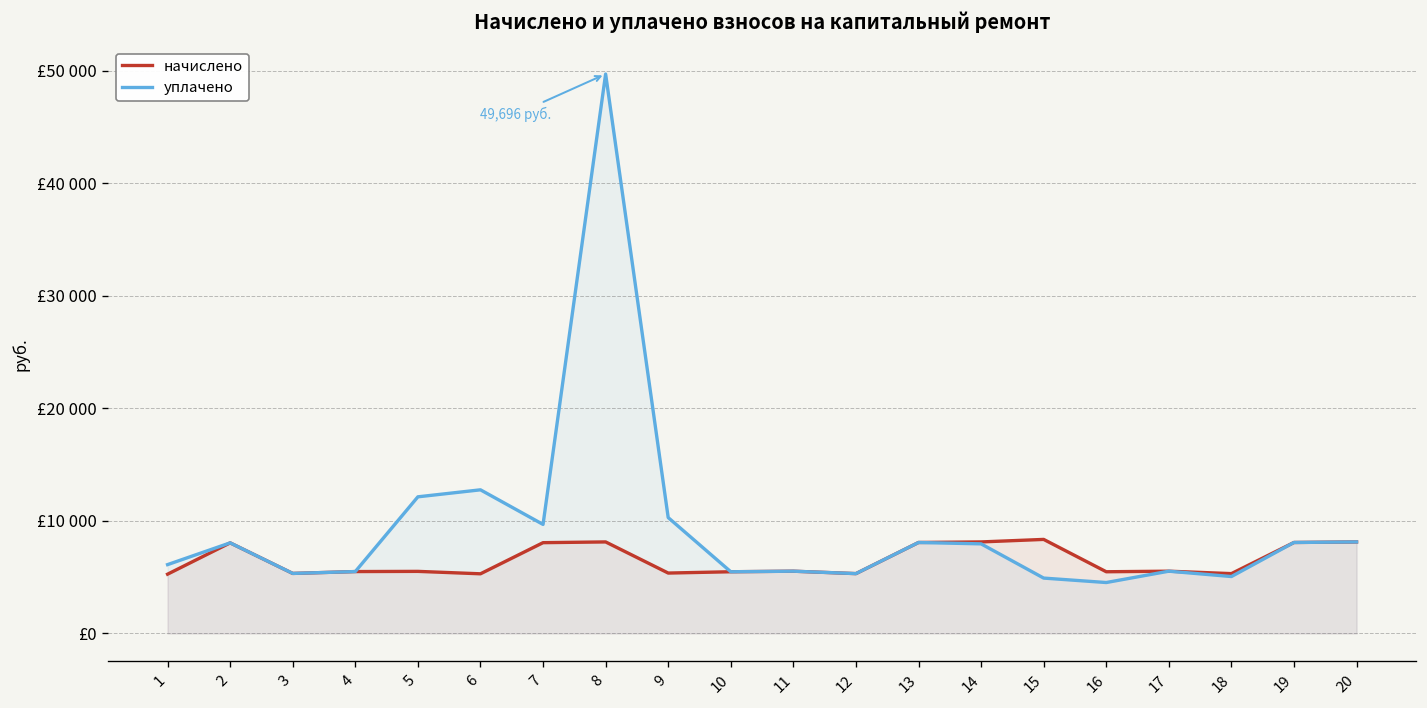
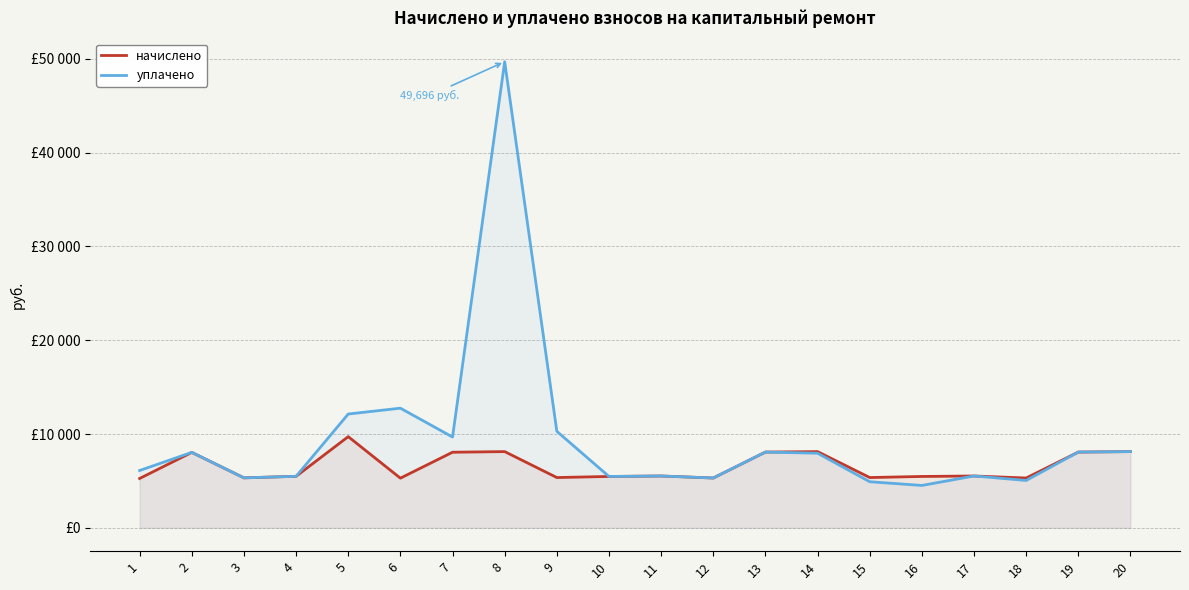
начислено, 5: £6000 -> £10000
начислено, 15: £8000 -> £5000
